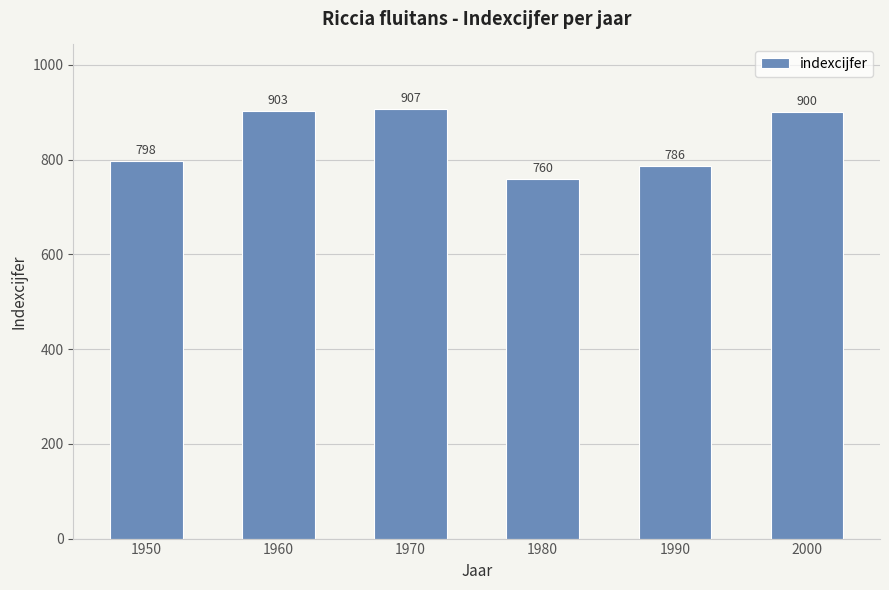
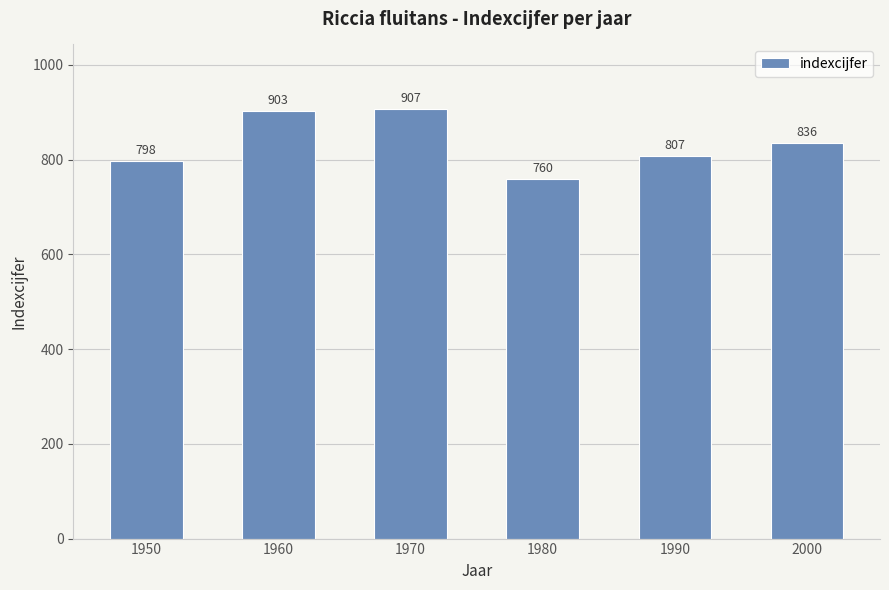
1990: 786 -> 807
2000: 900 -> 836
